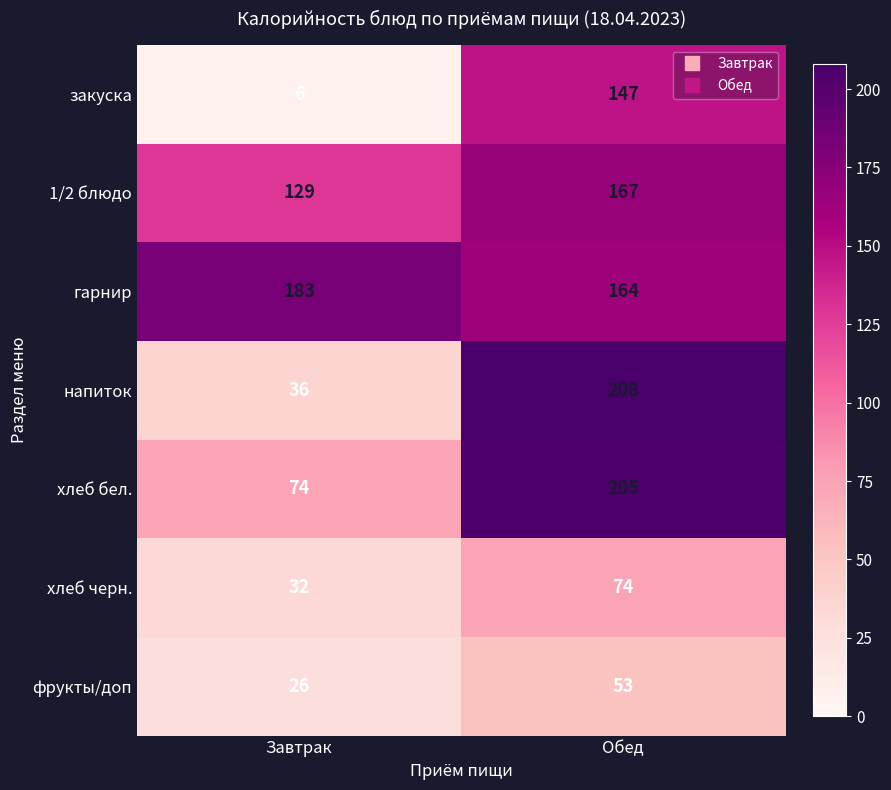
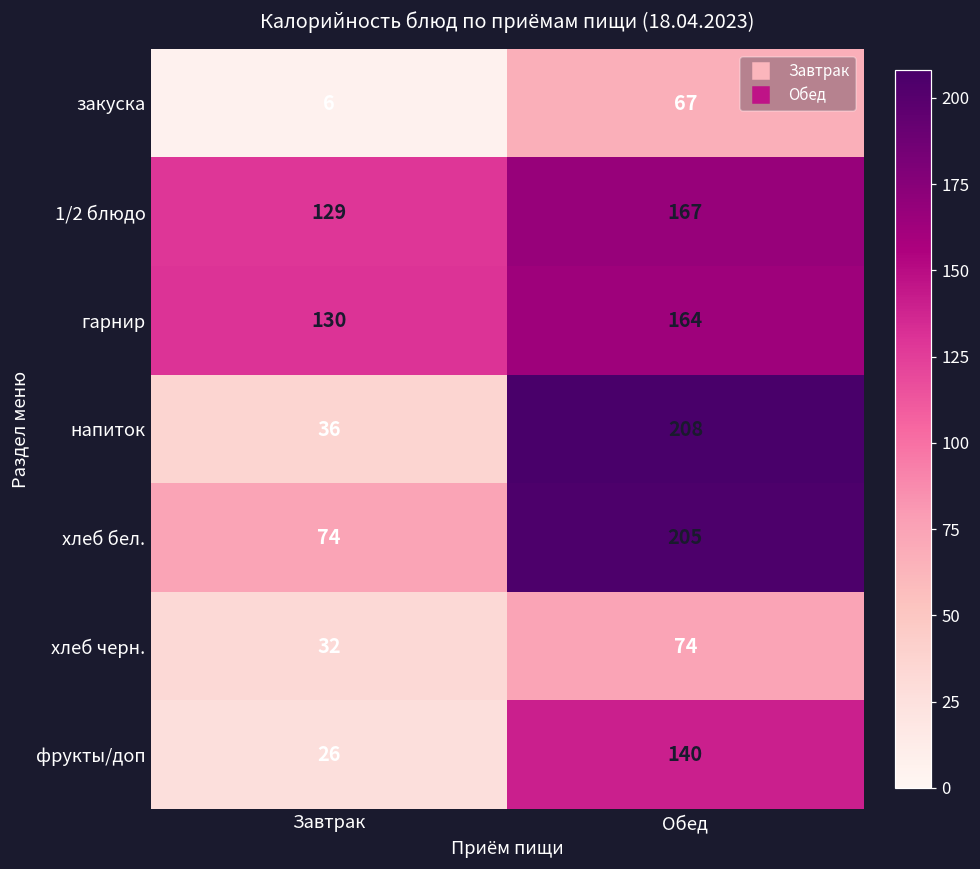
закуска, Обед: 147 -> 67
гарнир, Завтрак: 183 -> 130
фрукты/доп, Обед: 53 -> 140
